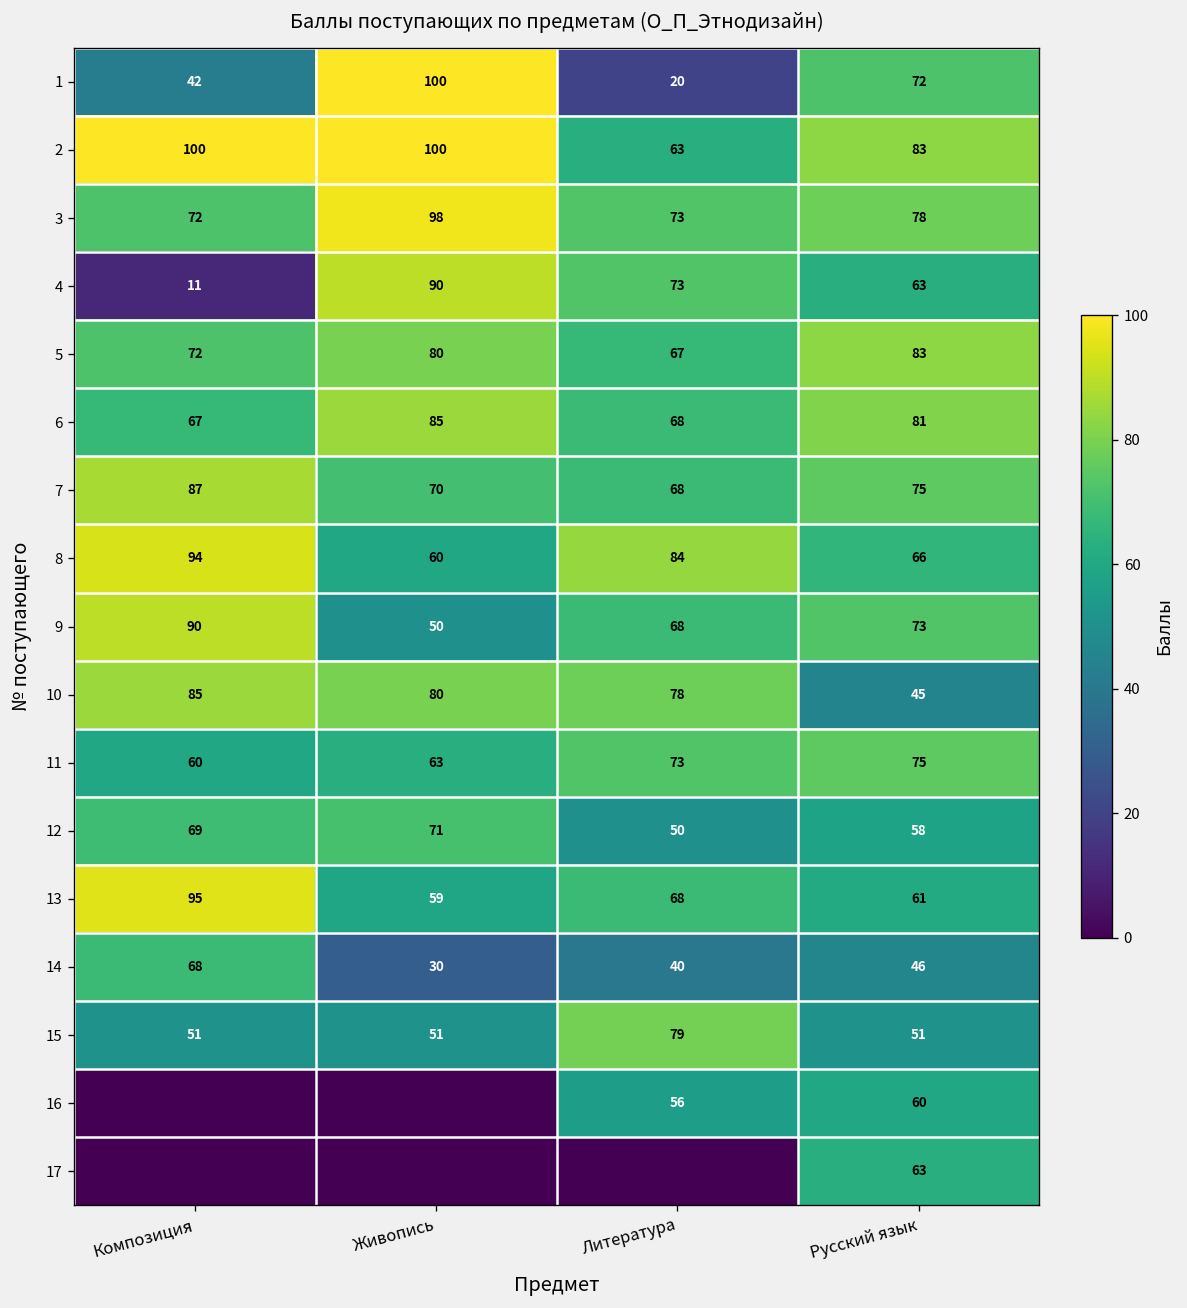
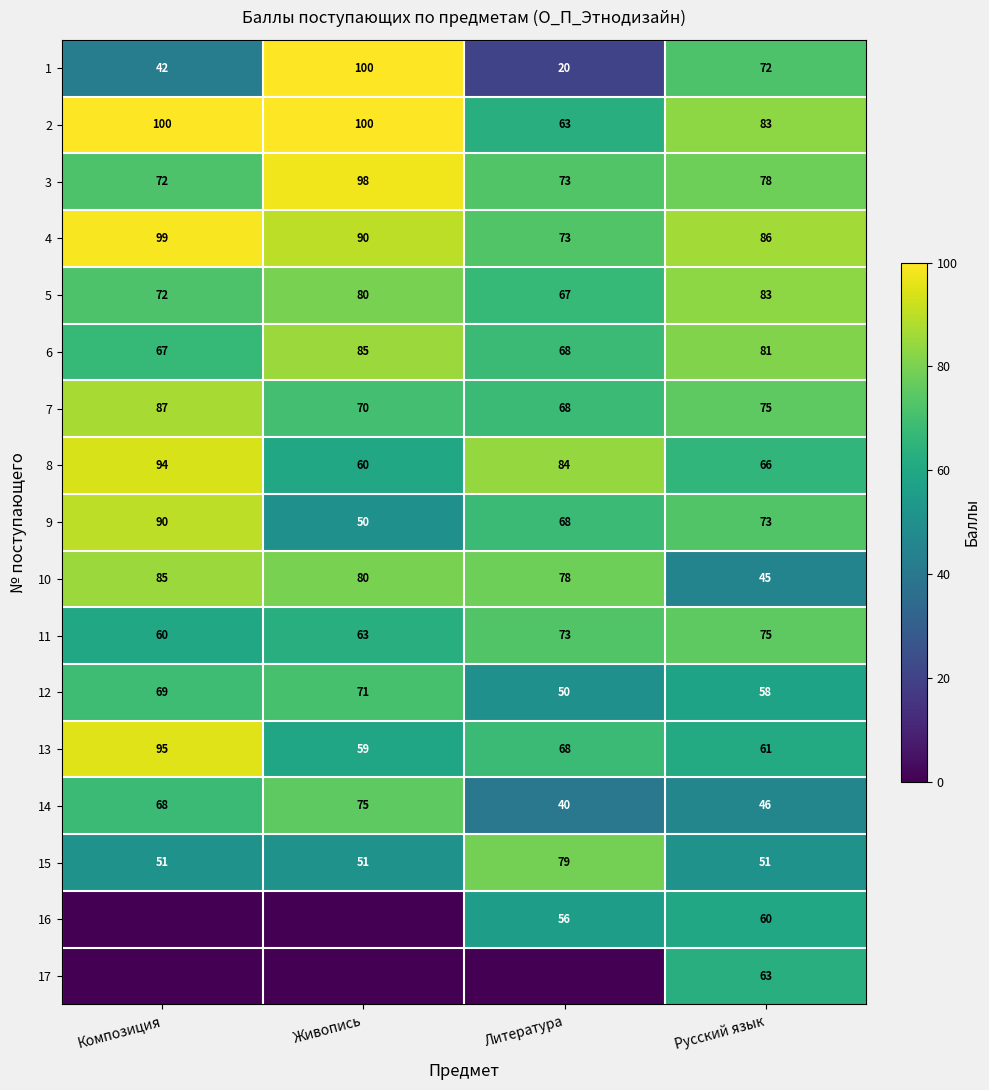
4, Композиция: 11 -> 99
4, Русский язык: 63 -> 86
14, Живопись: 30 -> 75
